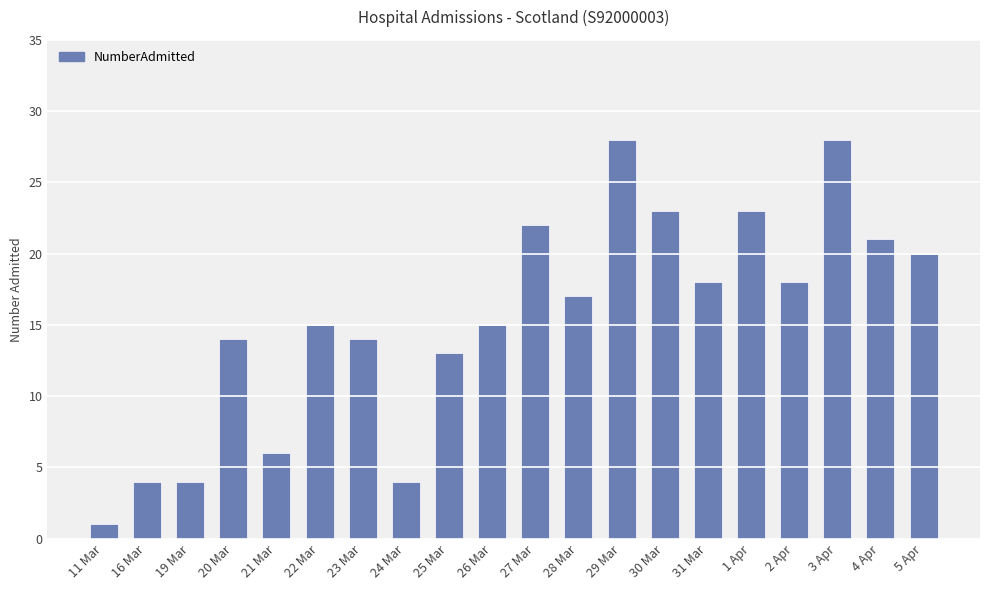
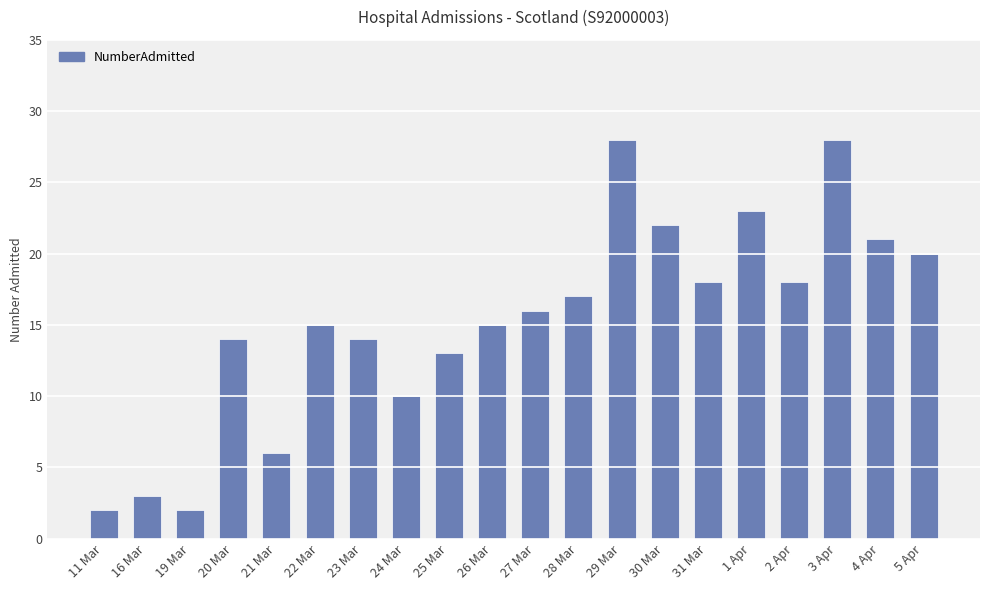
11 Mar: 1 -> 2
16 Mar: 4 -> 3
19 Mar: 4 -> 2
24 Mar: 4 -> 10
27 Mar: 22 -> 16
30 Mar: 23 -> 22
